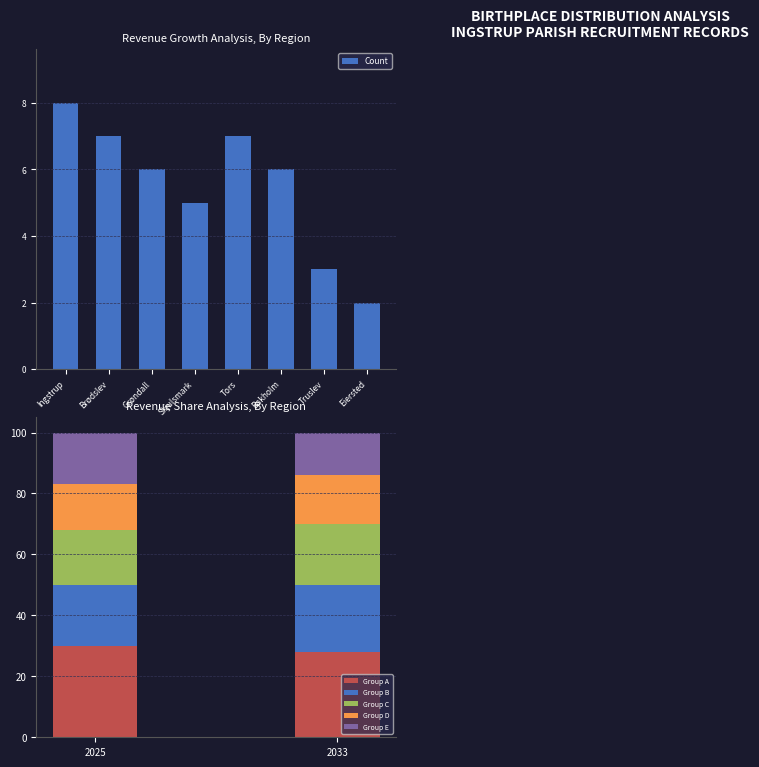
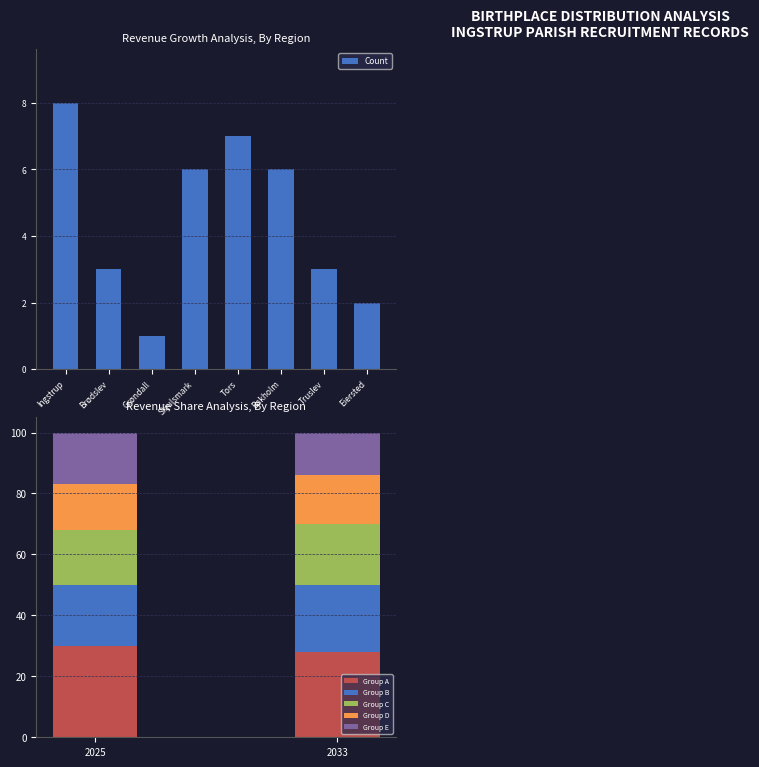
Revenue Growth Analysis, By Region, Brødslev: 7 -> 3
Revenue Growth Analysis, By Region, Grøndall: 6 -> 1
Revenue Growth Analysis, By Region, Skjulsmark: 5 -> 6
